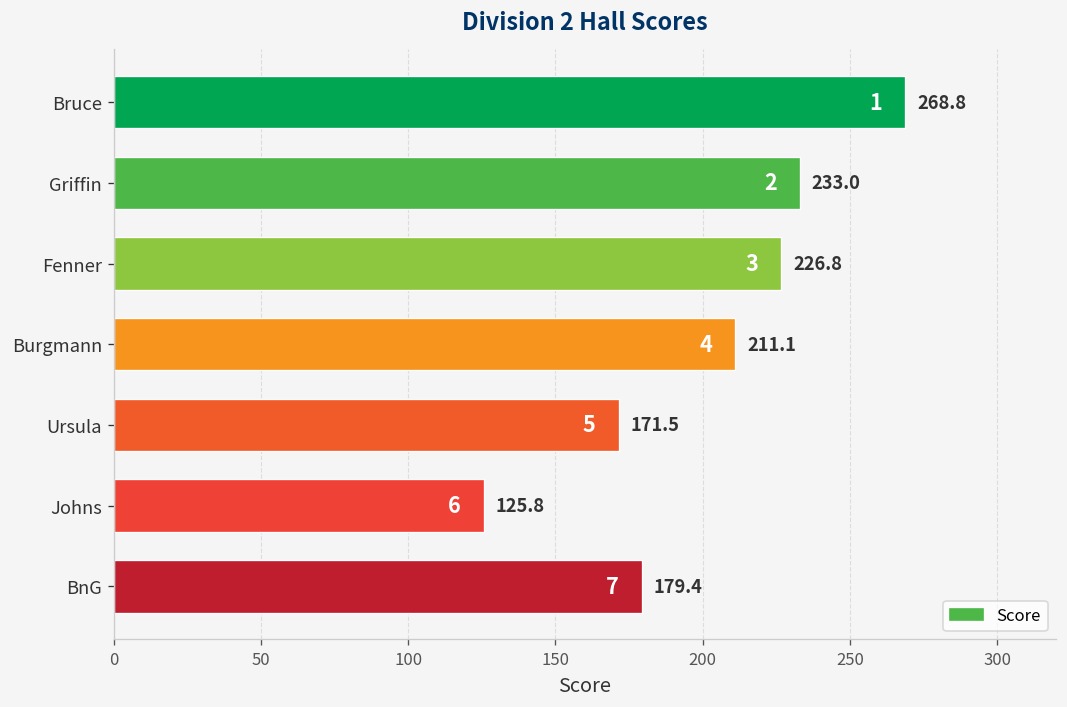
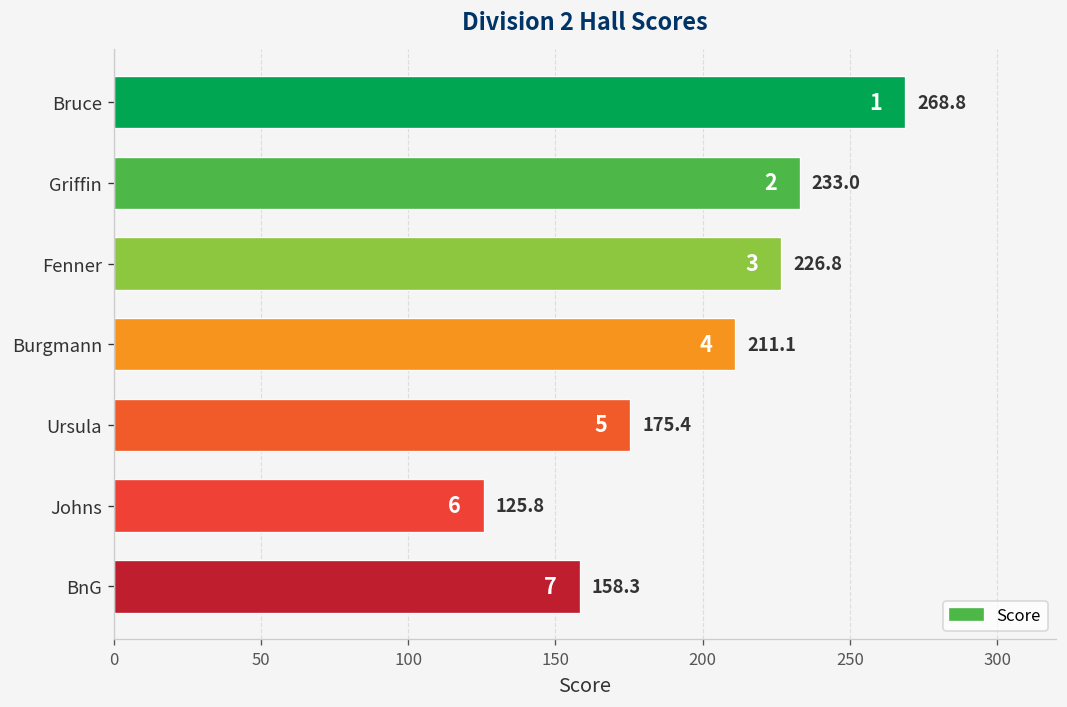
Ursula: 171.5 -> 175.4
BnG: 179.4 -> 158.3
